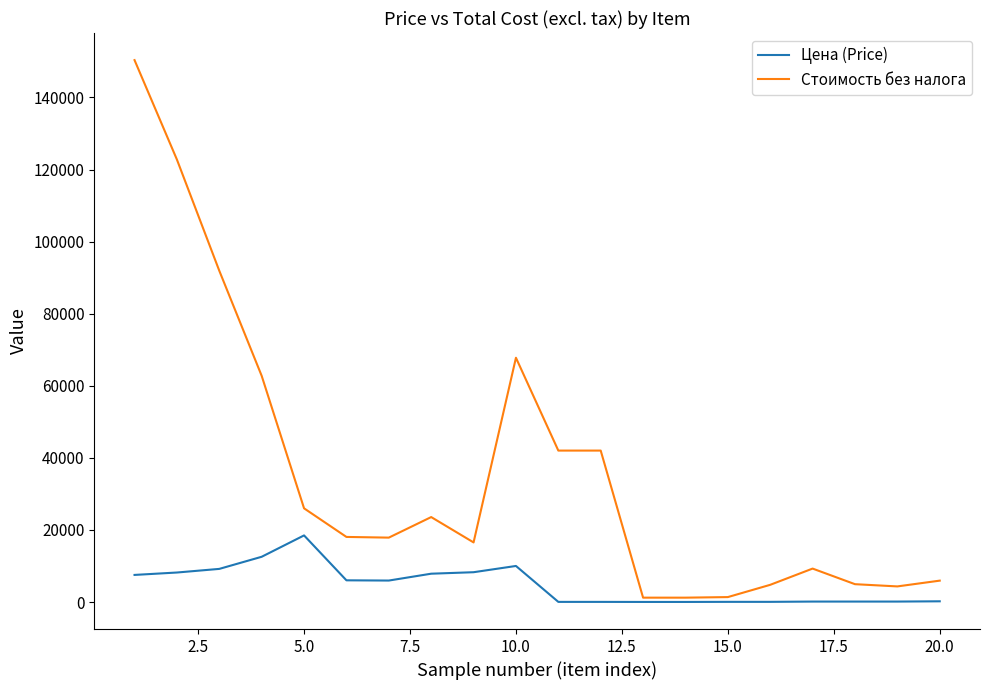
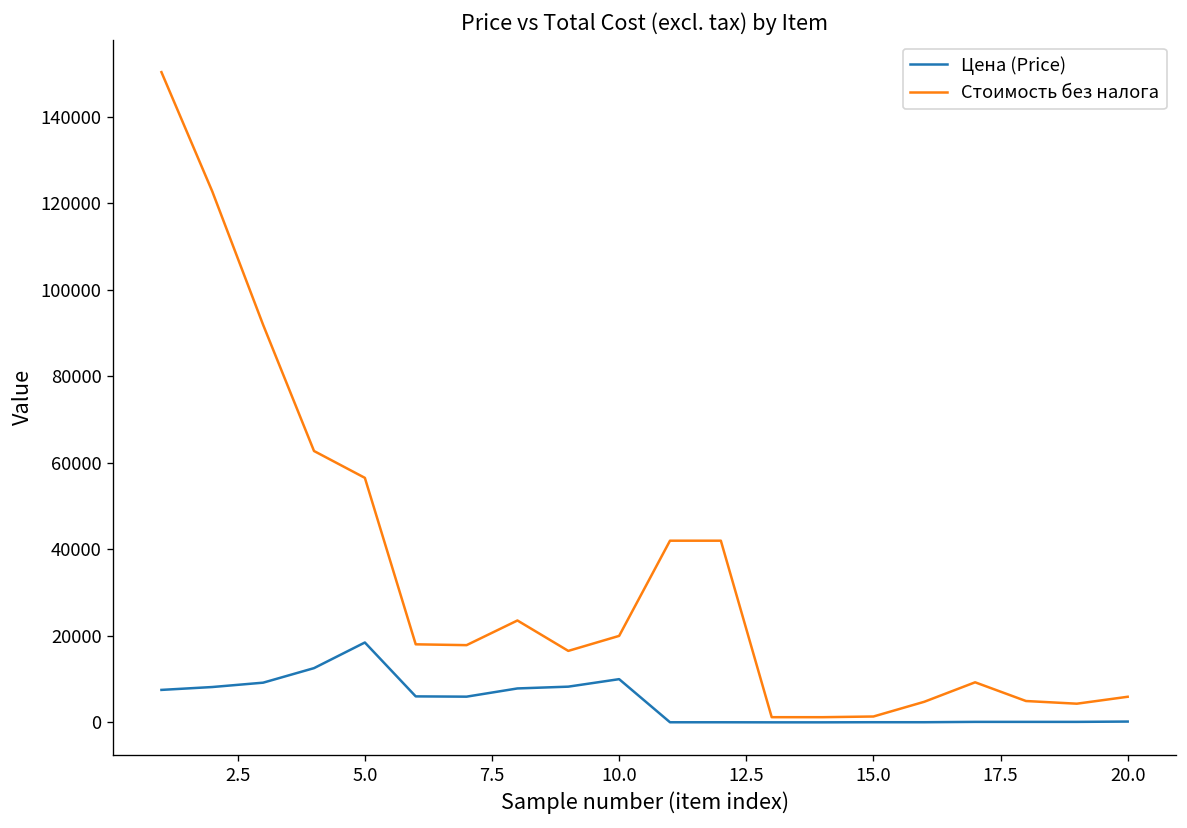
Стоимость без налога, 5.0: 26000 -> 57000
Стоимость без налога, 10.0: 68000 -> 20000
